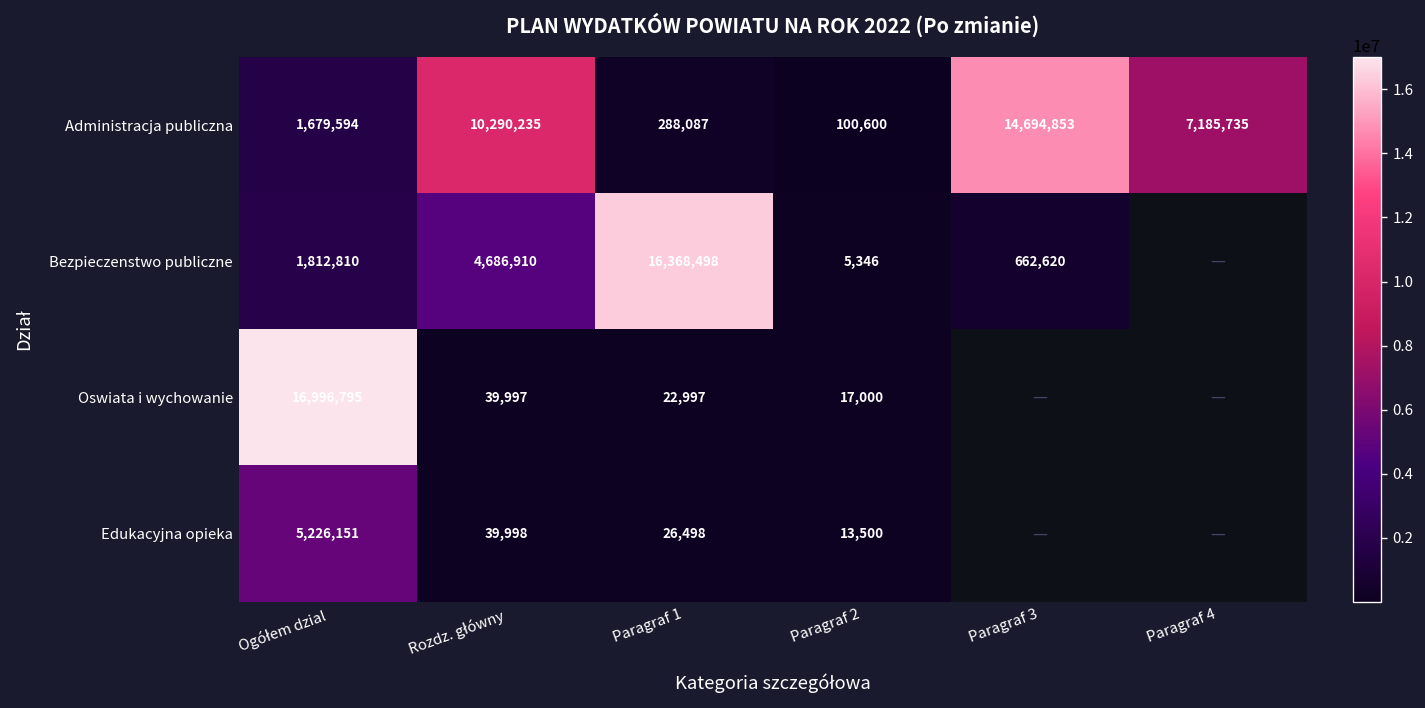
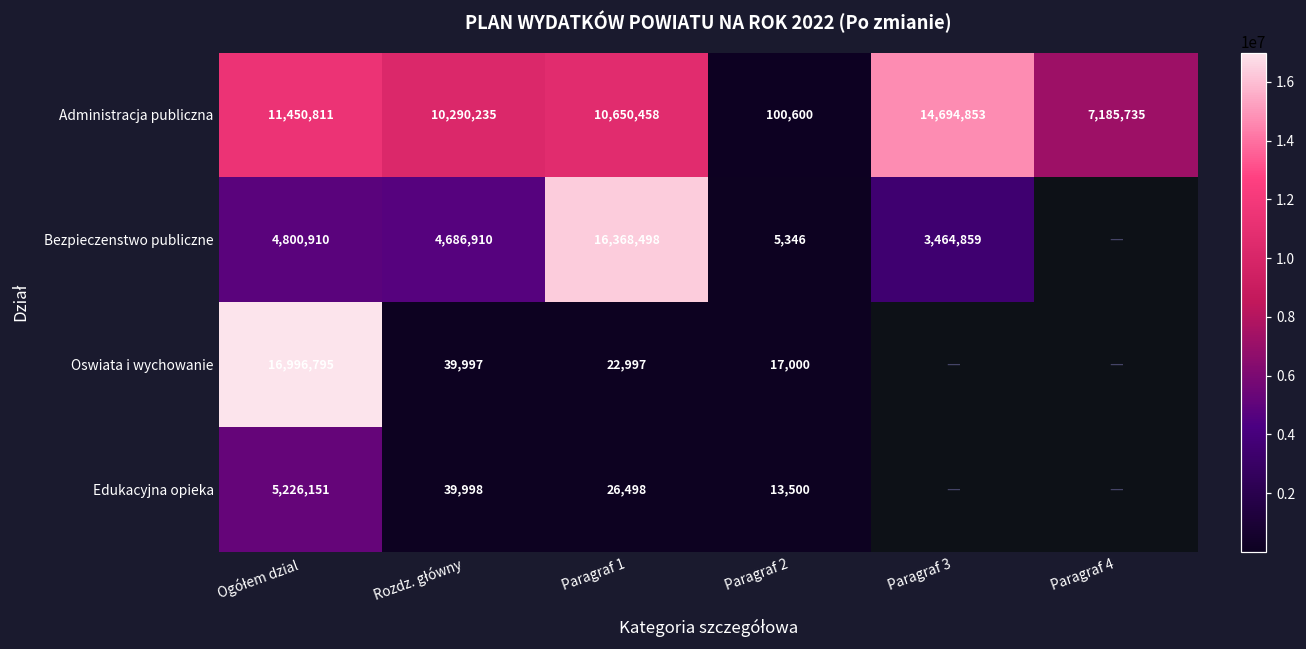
Administracja publiczna, Ogółem dzial: 1,679,594 -> 11,450,811
Administracja publiczna, Paragraf 1: 288,087 -> 10,650,458
Bezpieczenstwo publiczne, Ogółem dzial: 1,812,810 -> 4,800,910
Bezpieczenstwo publiczne, Paragraf 3: 662,620 -> 3,464,859
